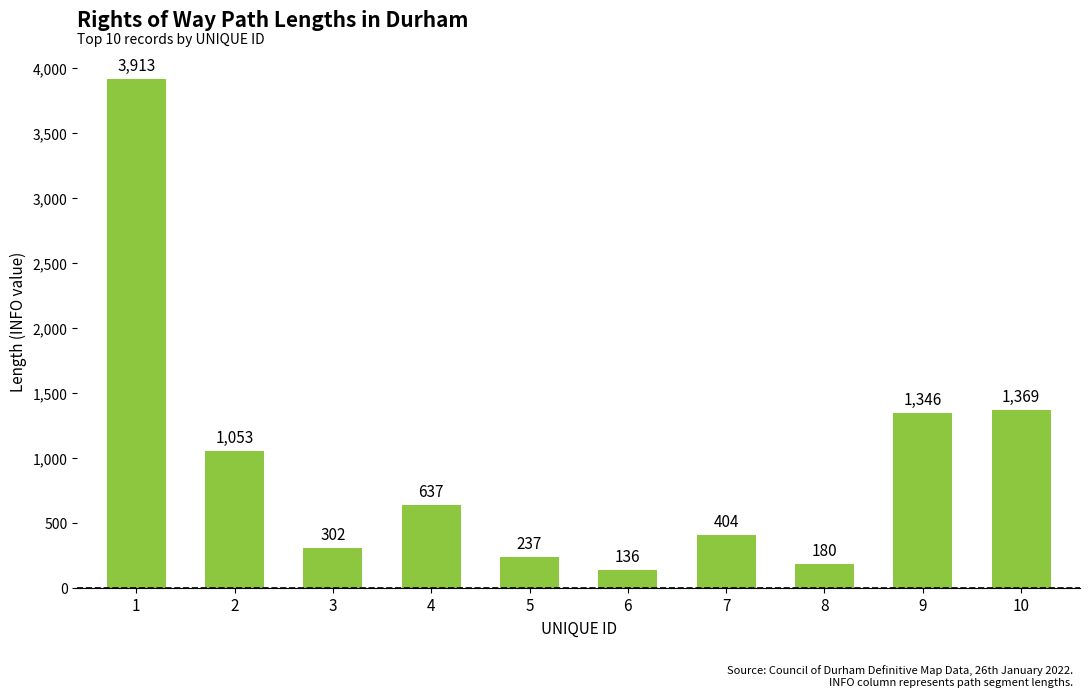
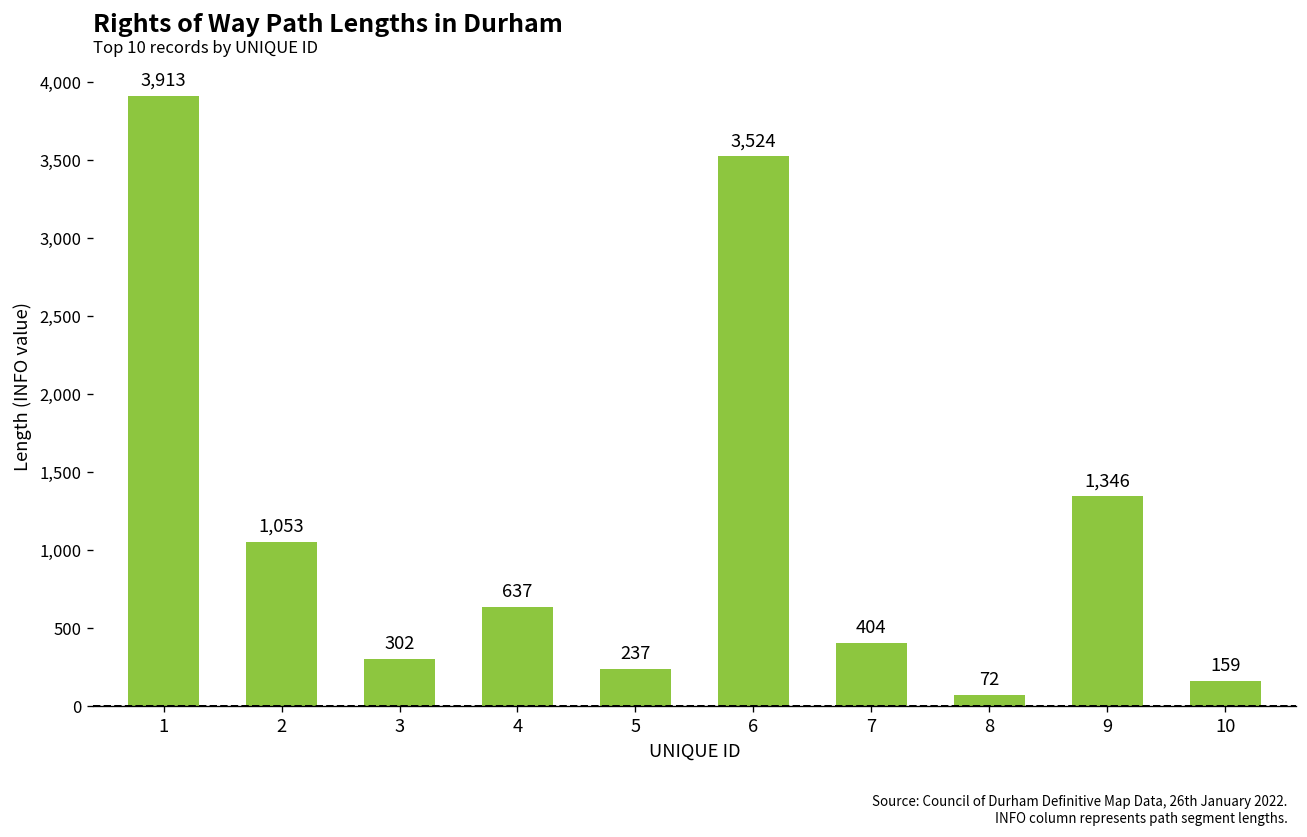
6: 136 -> 3,524
8: 180 -> 72
10: 1,369 -> 159
